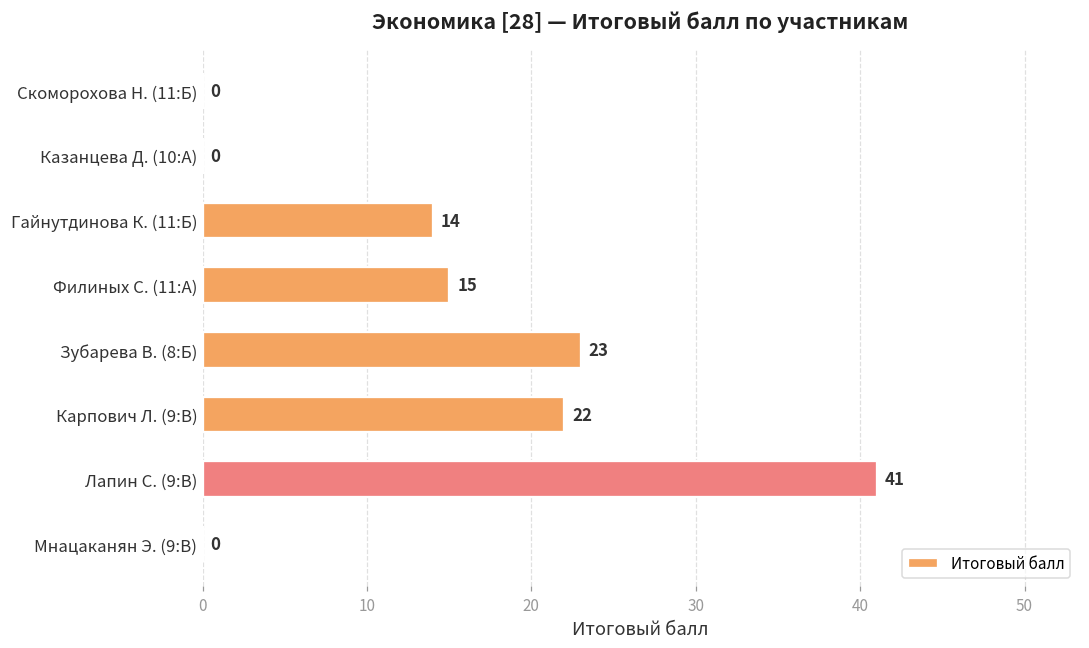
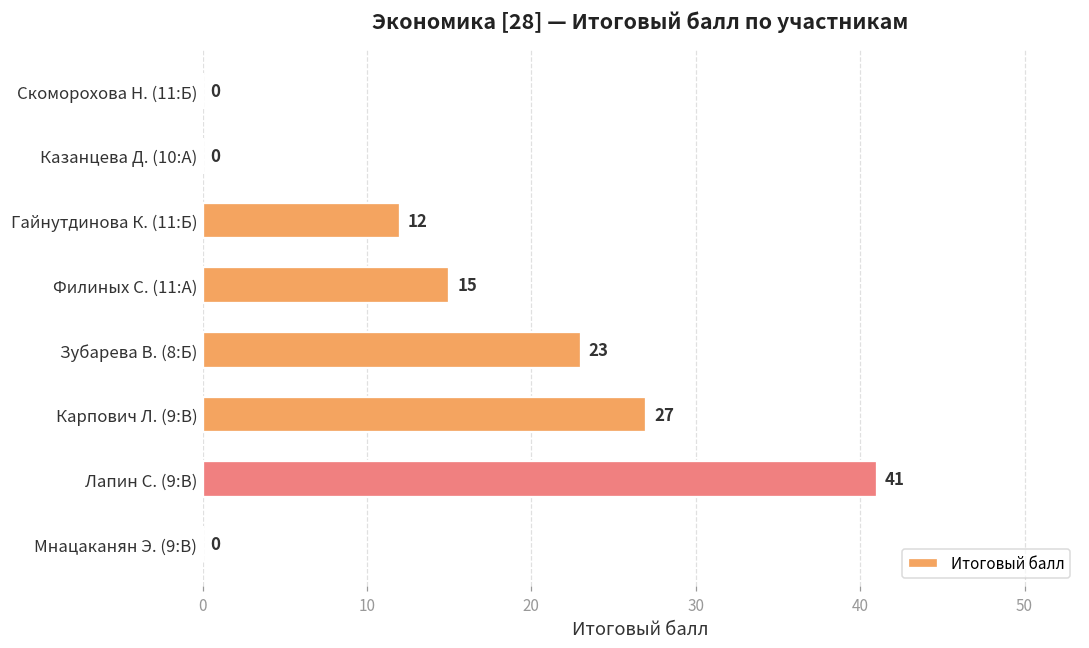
Гайнутдинова К. (11:Б): 14 -> 12
Карпович Л. (9:В): 22 -> 27
